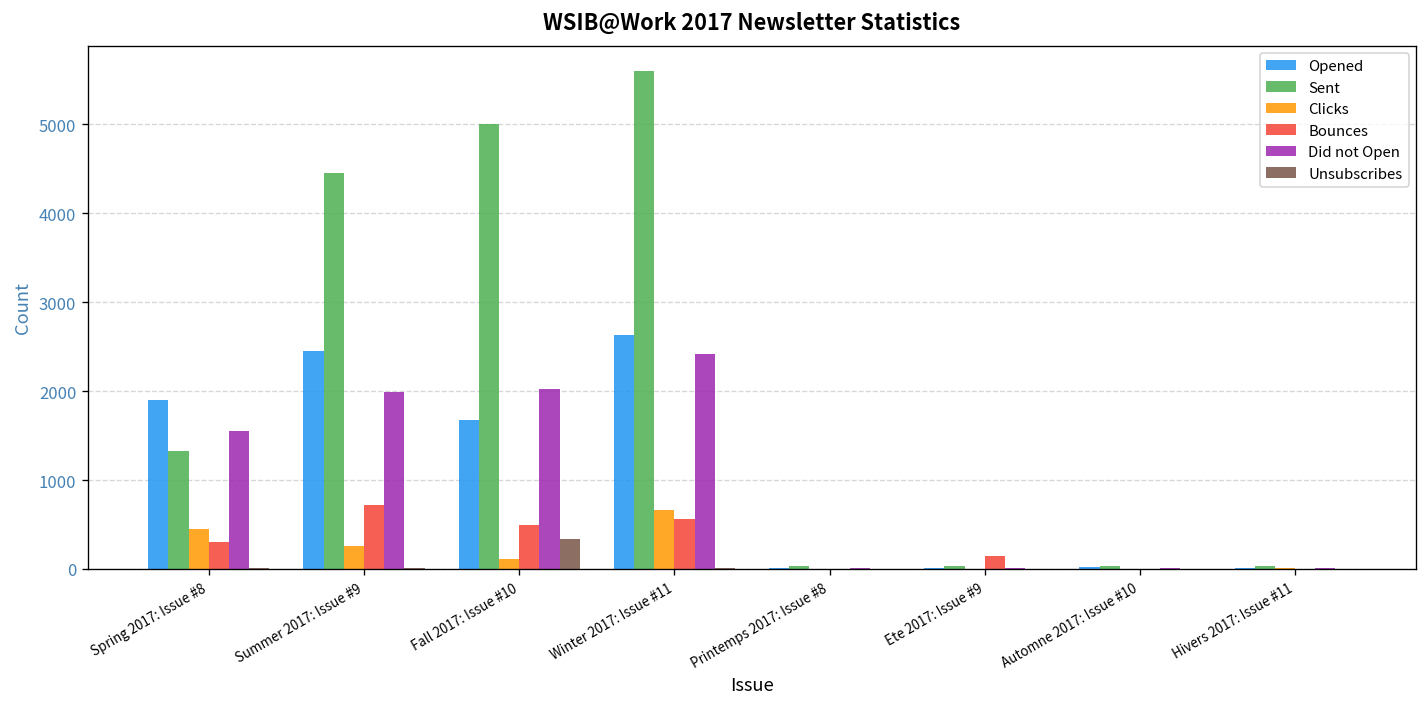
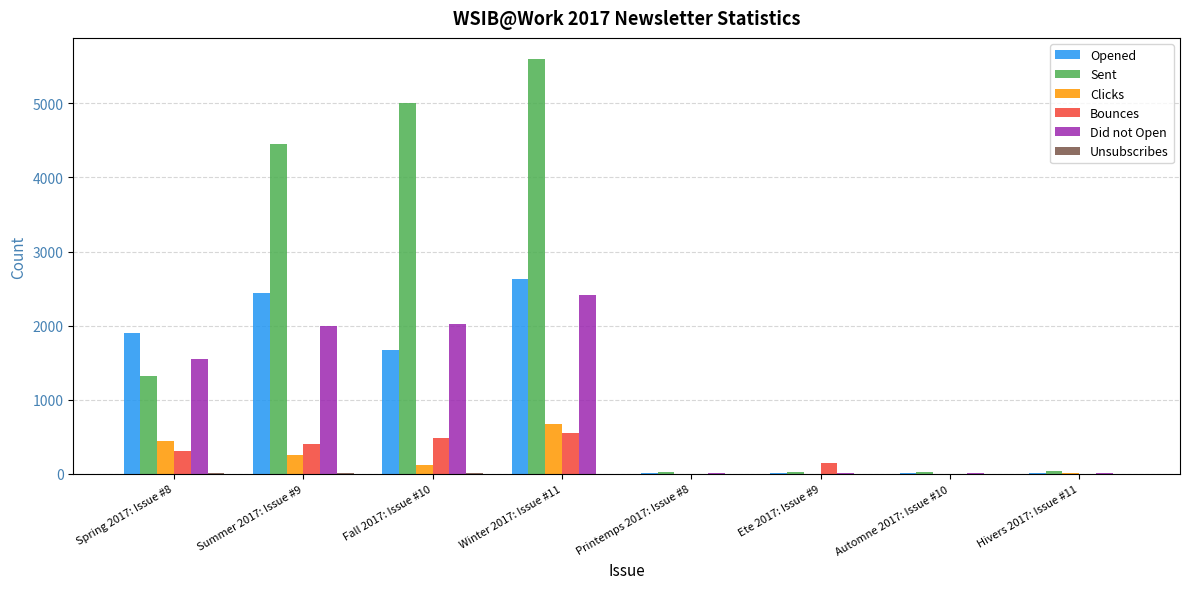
Bounces, Summer 2017: Issue #9: 700 -> 400
Unsubscribes, Fall 2017: Issue #10: 300 -> 0
